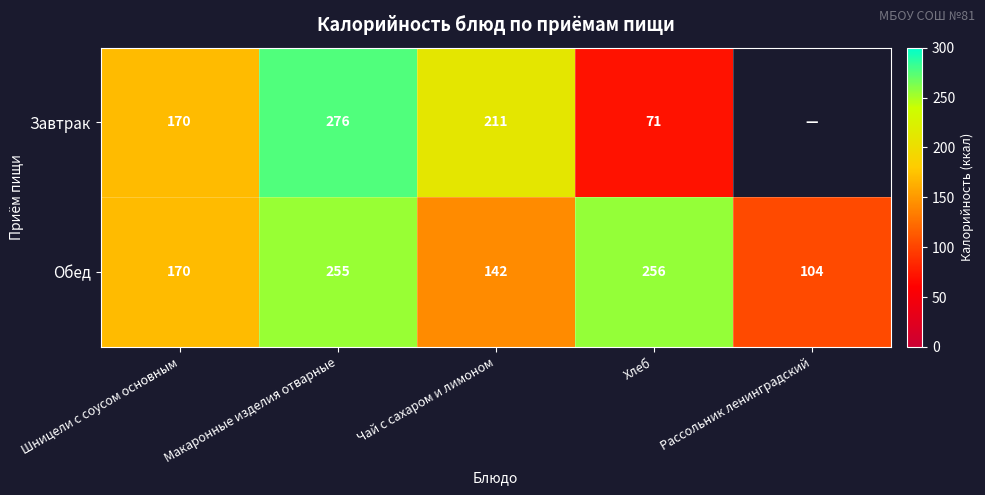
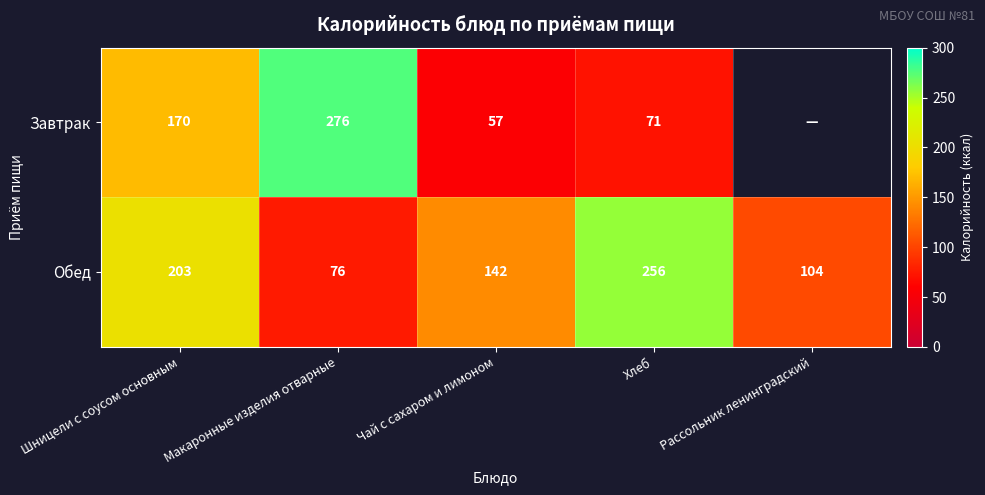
Завтрак, Чай с сахаром и лимоном: 211 -> 57
Обед, Шницели с соусом основным: 170 -> 203
Обед, Макаронные изделия отварные: 255 -> 76
